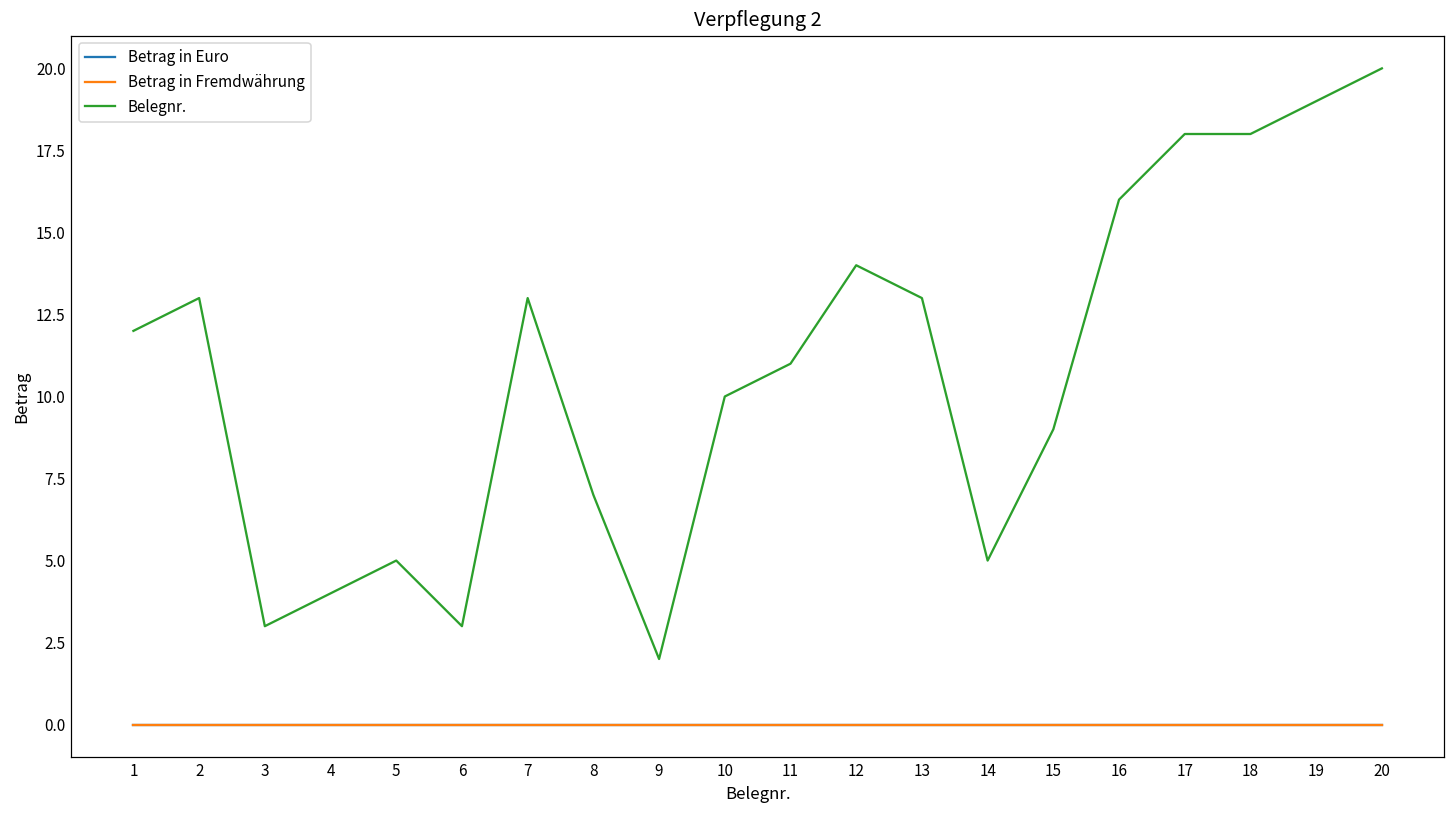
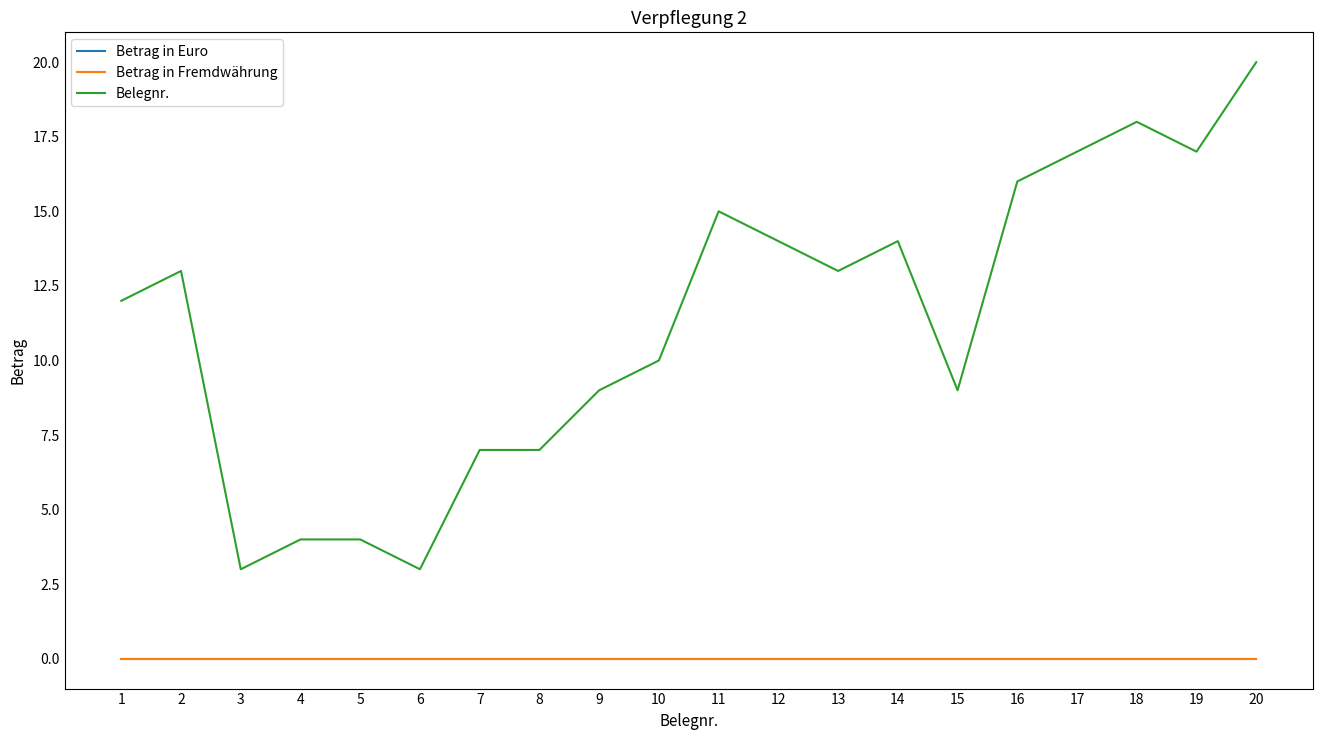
Belegnr., 5: 5 -> 4
Belegnr., 7: 13 -> 7
Belegnr., 9: 2 -> 9
Belegnr., 11: 11 -> 15
Belegnr., 14: 5 -> 14
Belegnr., 17: 18 -> 17
Belegnr., 19: 19 -> 17
